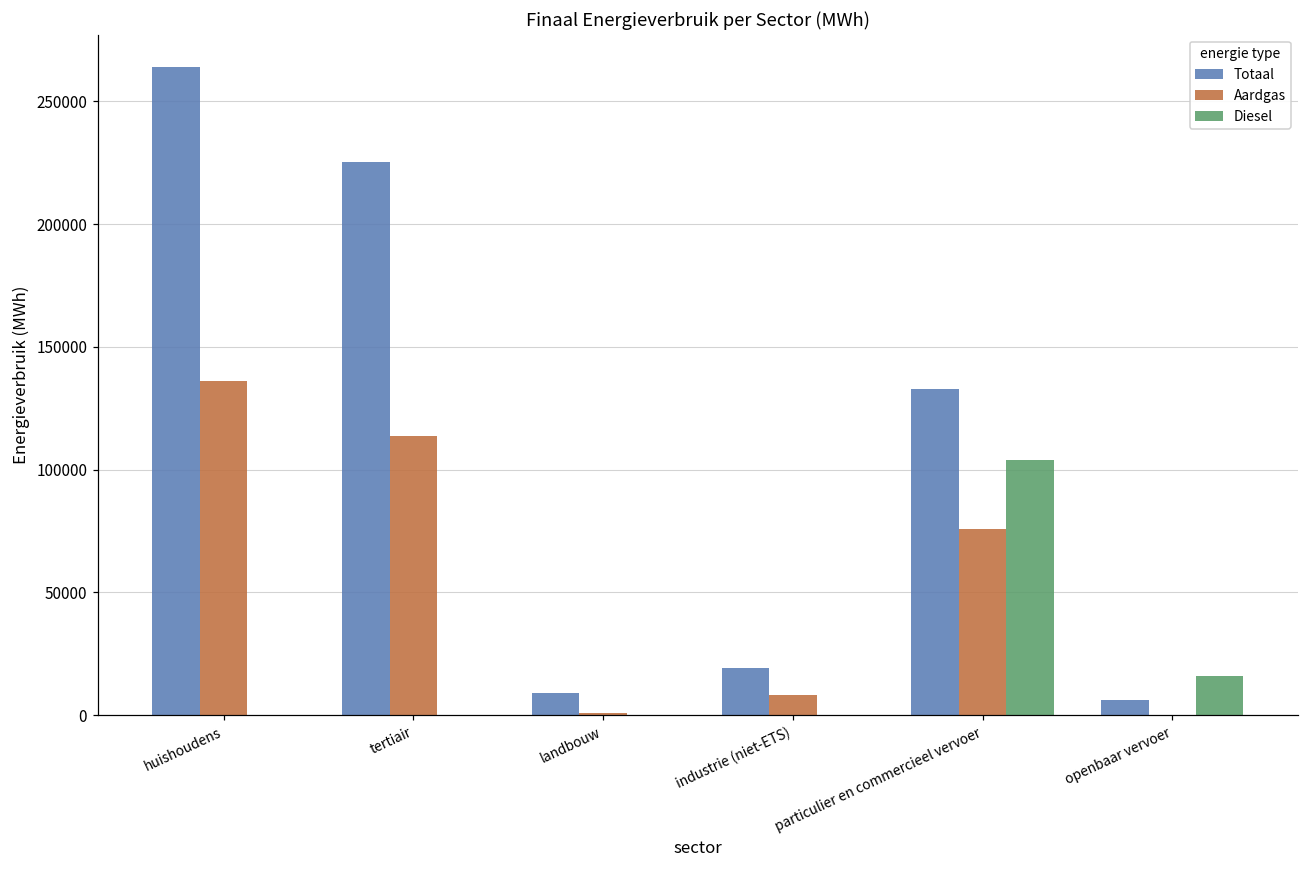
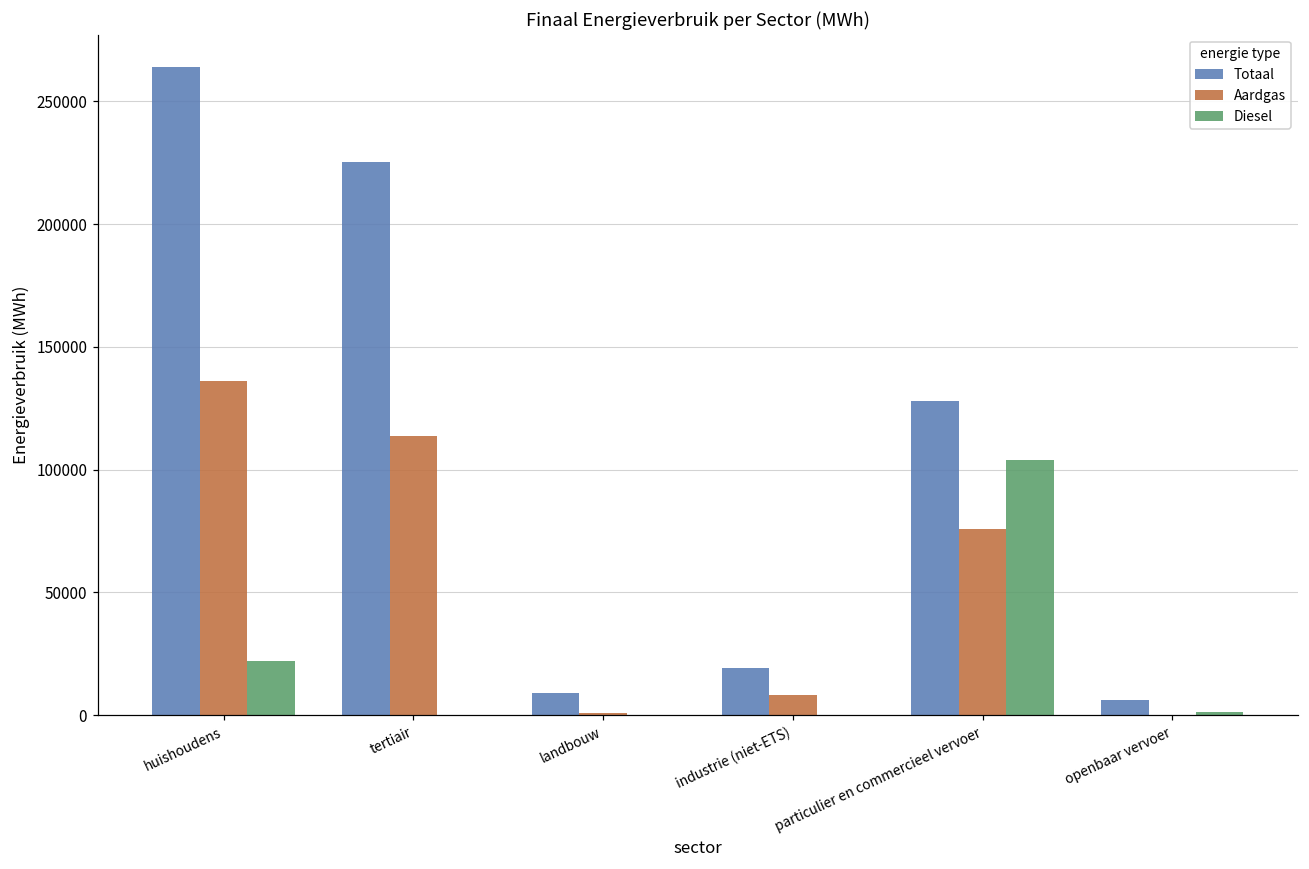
Diesel, huishoudens: 0 -> 22000
Totaal, particulier en commercieel vervoer: 133000 -> 128000
Diesel, openbaar vervoer: 16000 -> 1000
